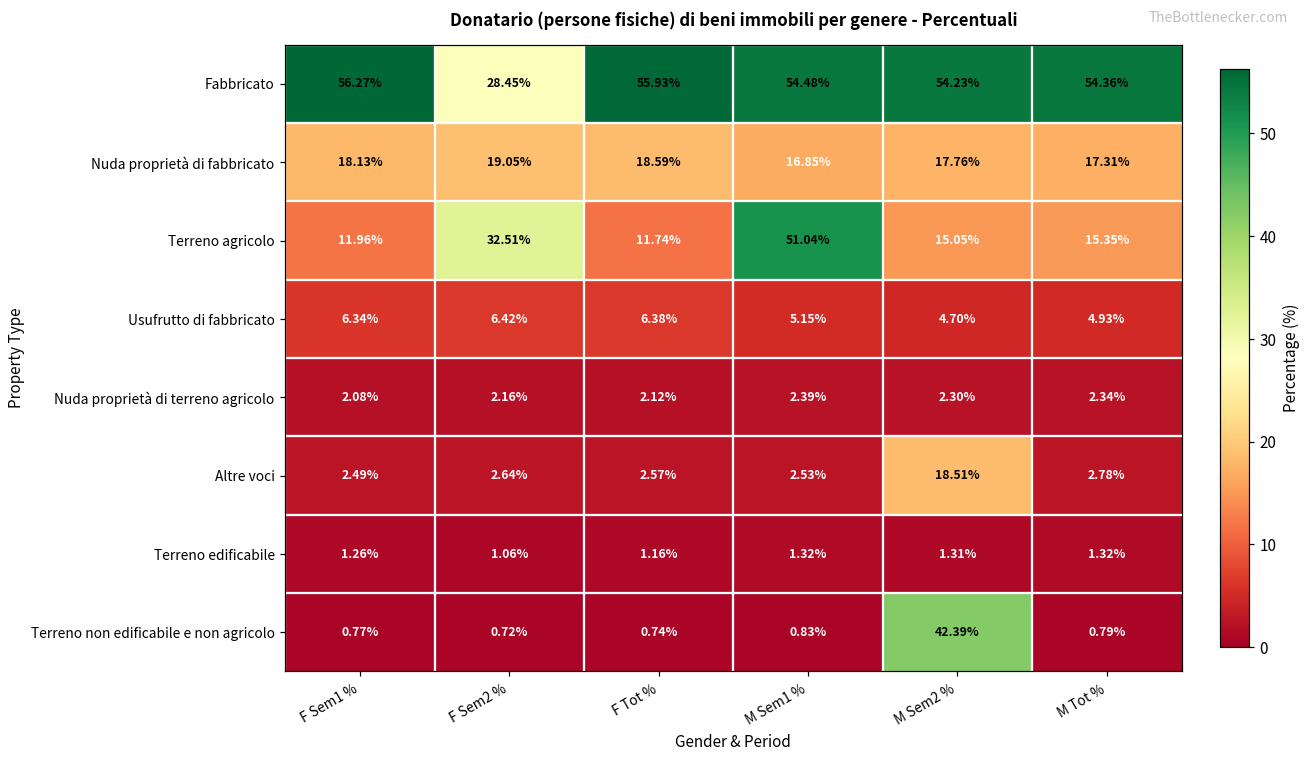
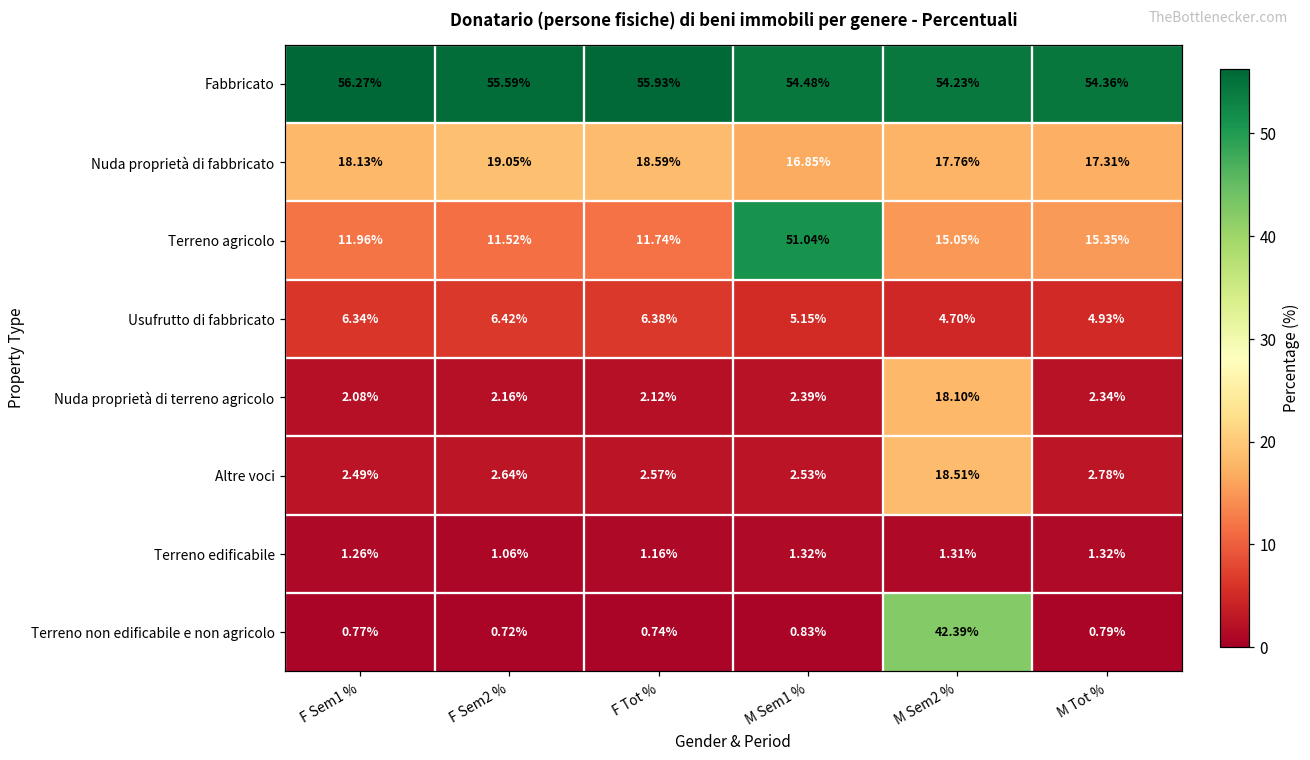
Fabbricato, F Sem2 %: 28.45% -> 55.59%
Terreno agricolo, F Sem2 %: 32.51% -> 11.52%
Nuda proprietà di terreno agricolo, M Sem2 %: 2.30% -> 18.10%
